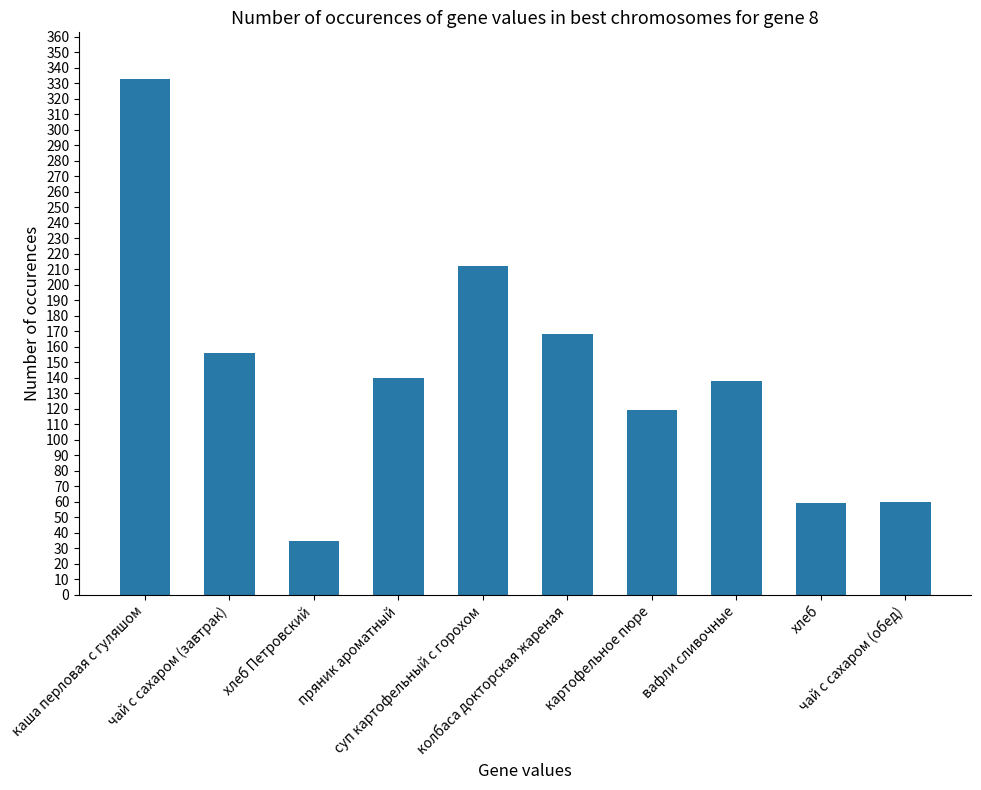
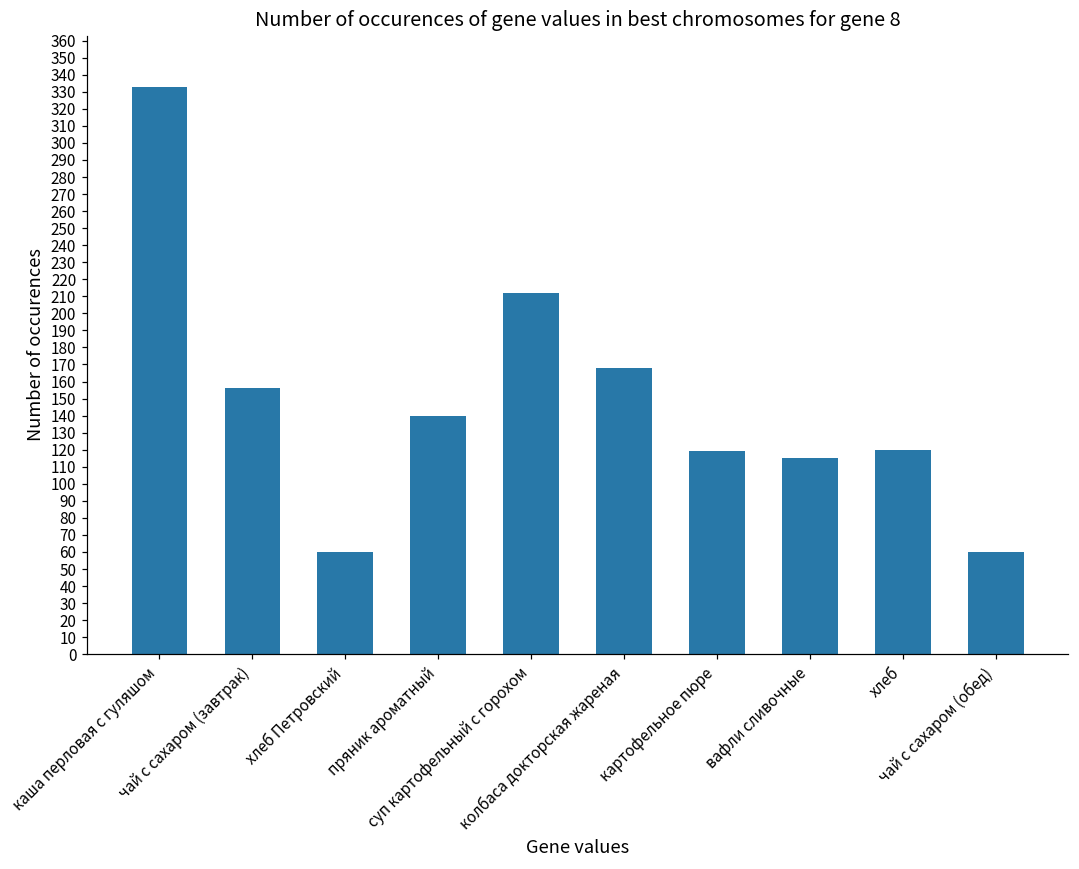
хлеб Петровский: 35 -> 60
вафли сливочные: 138 -> 115
хлеб: 59 -> 120
